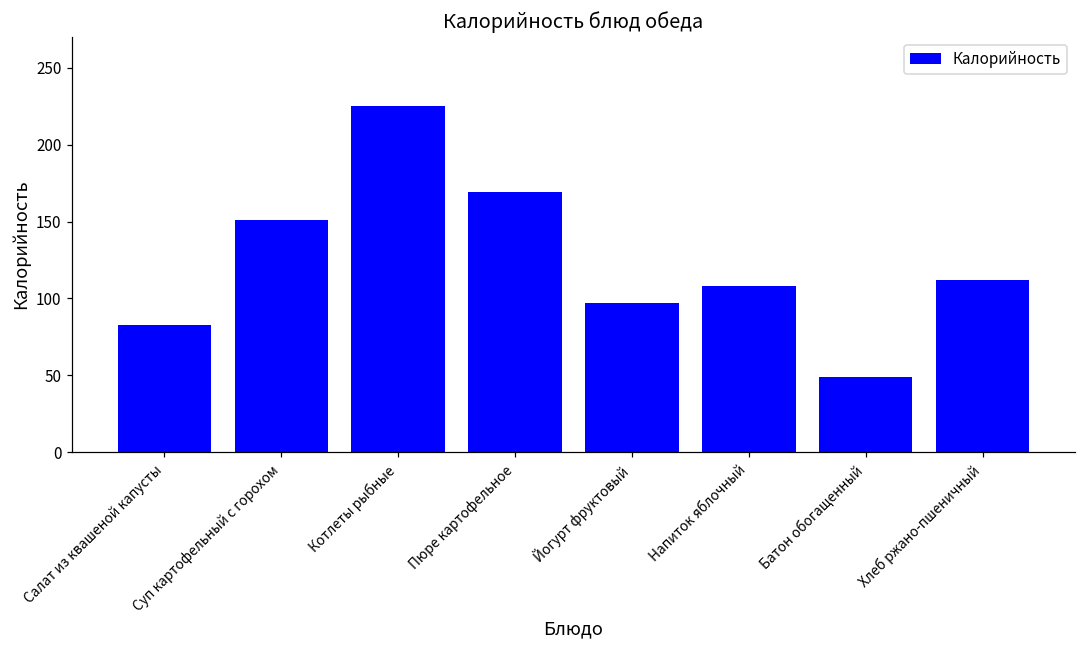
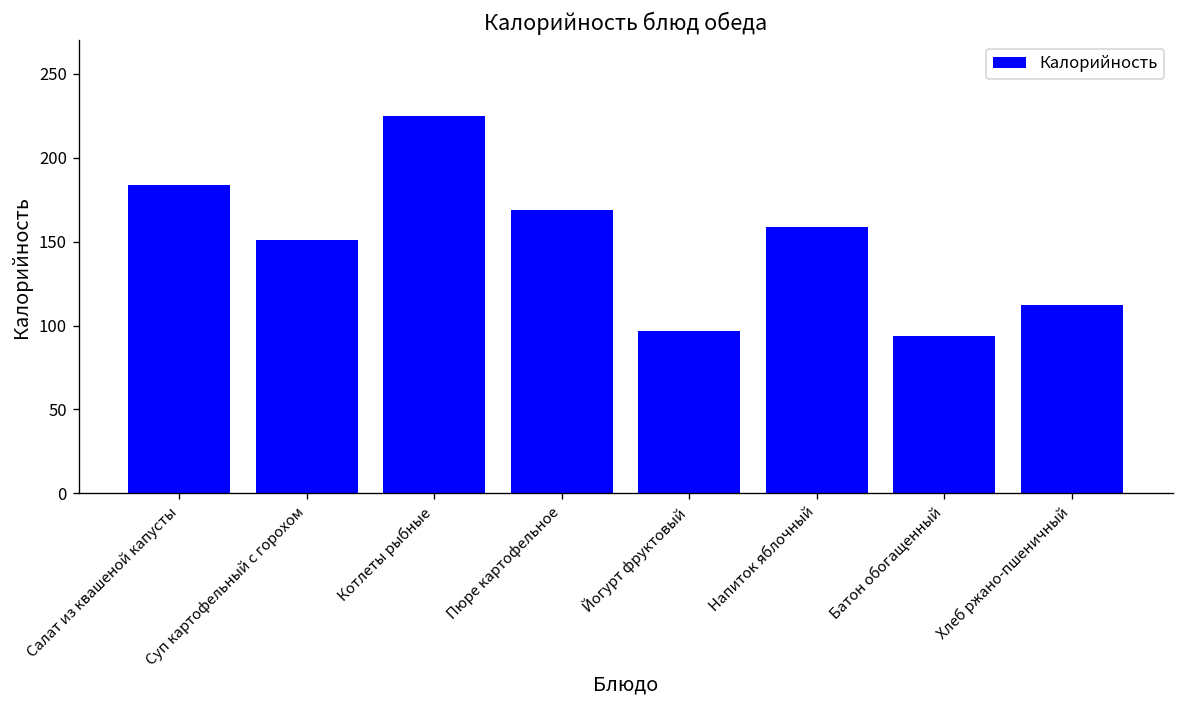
Салат из квашеной капусты: 83 -> 184
Напиток яблочный: 108 -> 159
Батон обогащенный: 49 -> 94
